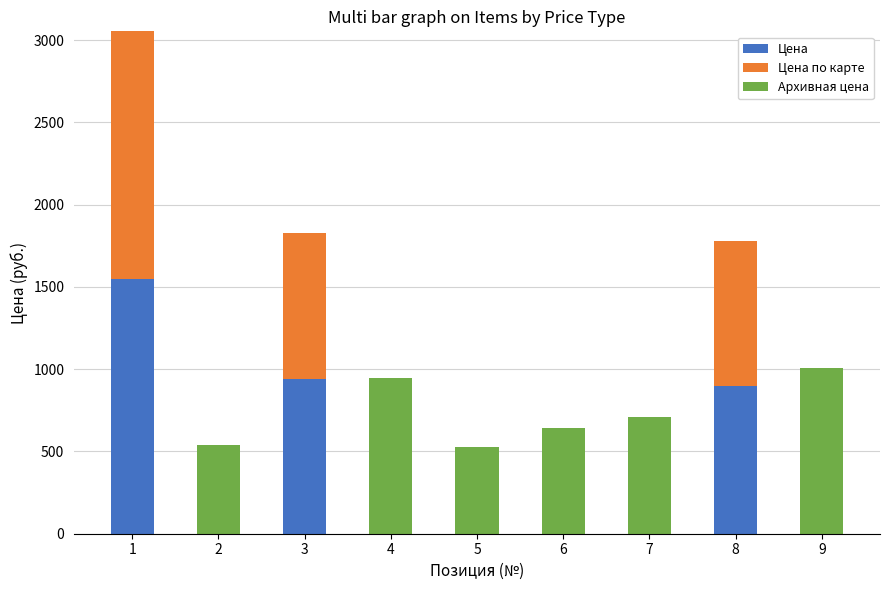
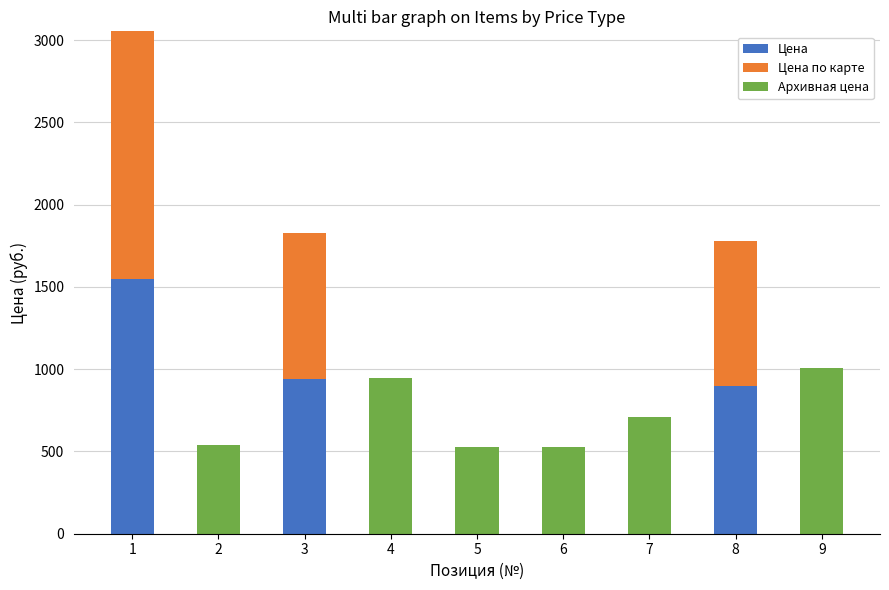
Архивная цена, 6: 650 -> 530
